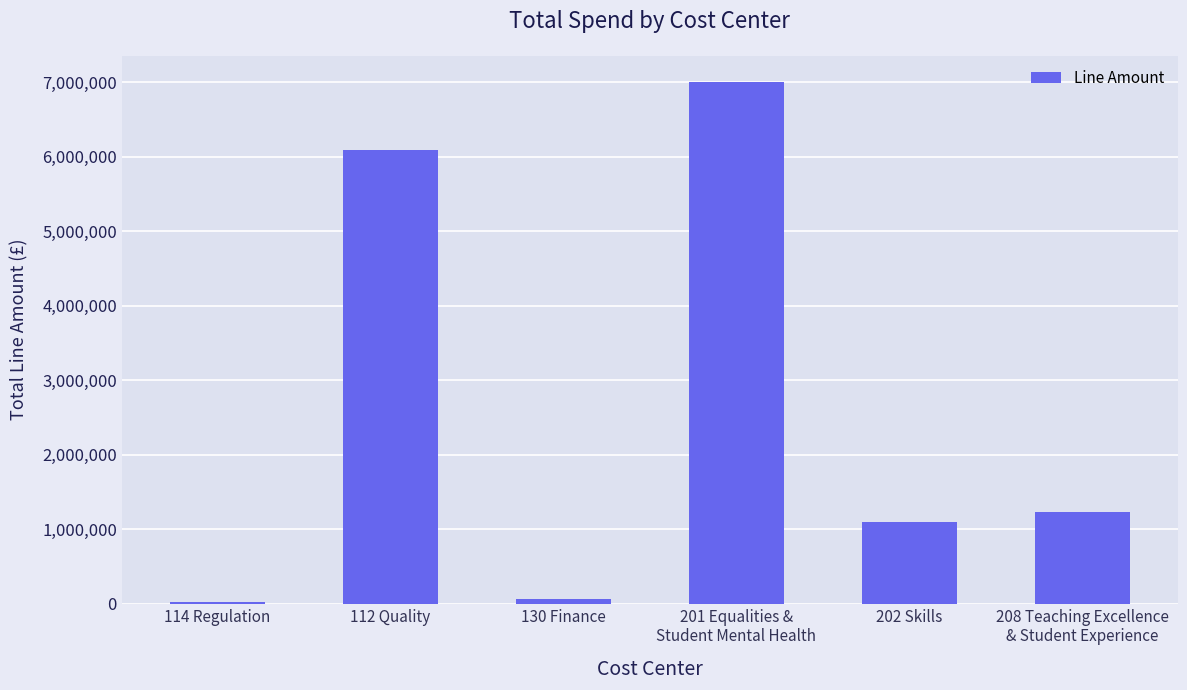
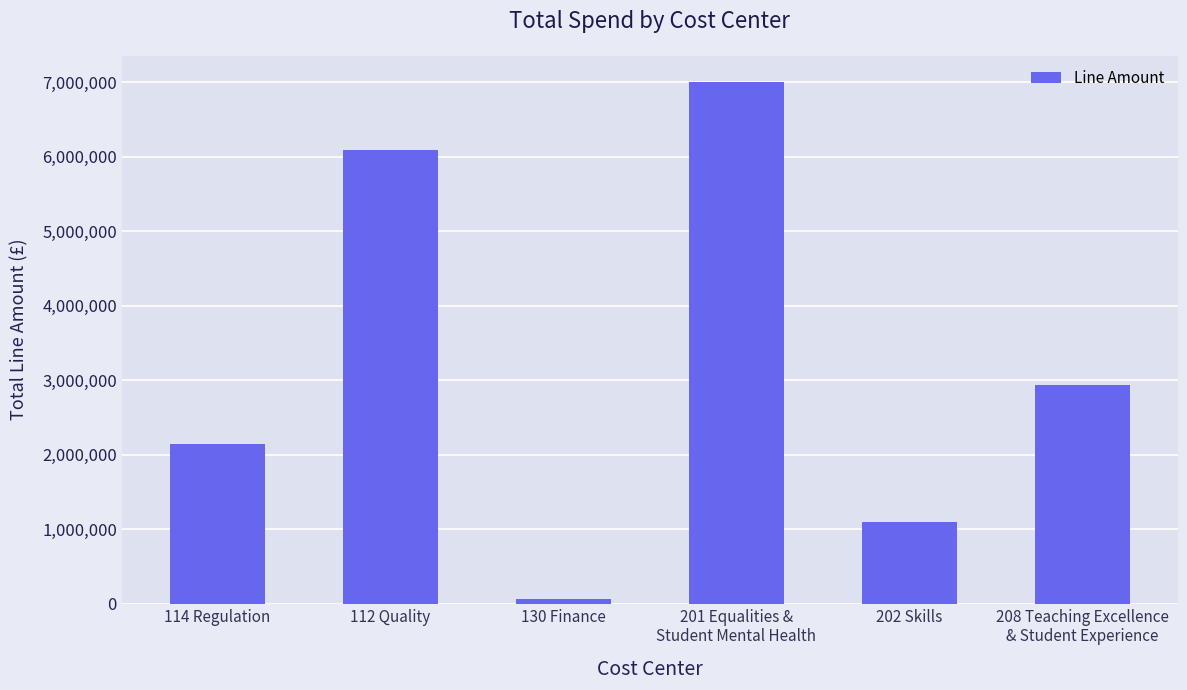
114 Regulation: 0 -> 2,100,000
208 Teaching Excellence & Student Experience: 1,200,000 -> 2,900,000
